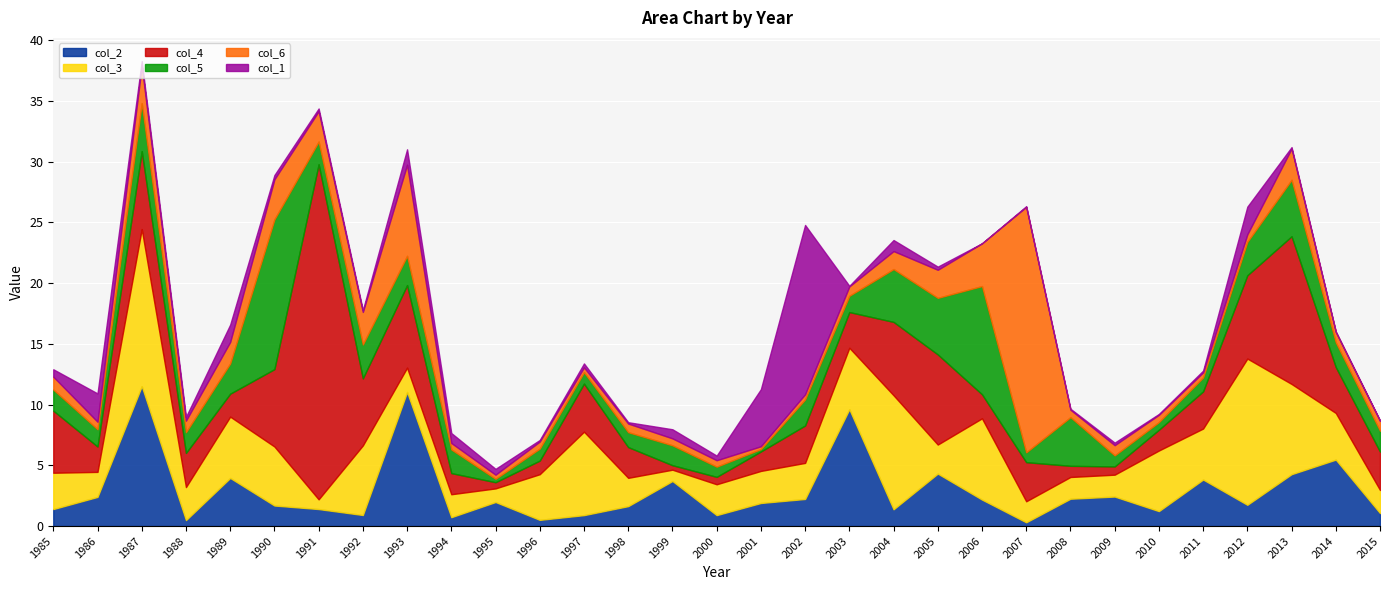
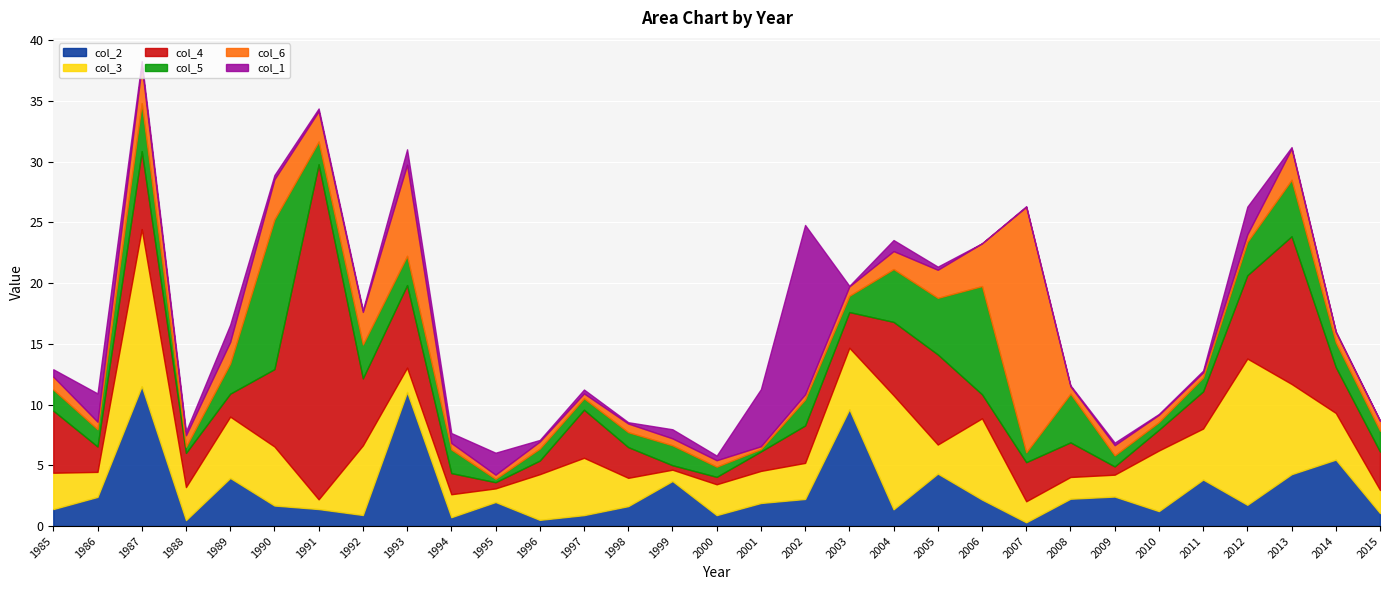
col_5, 1988: 1.7 -> 0.5
col_1, 1995: 0.5 -> 1.8
col_3, 1997: 6.9 -> 4.7
col_4, 2008: 0.9 -> 2.9
